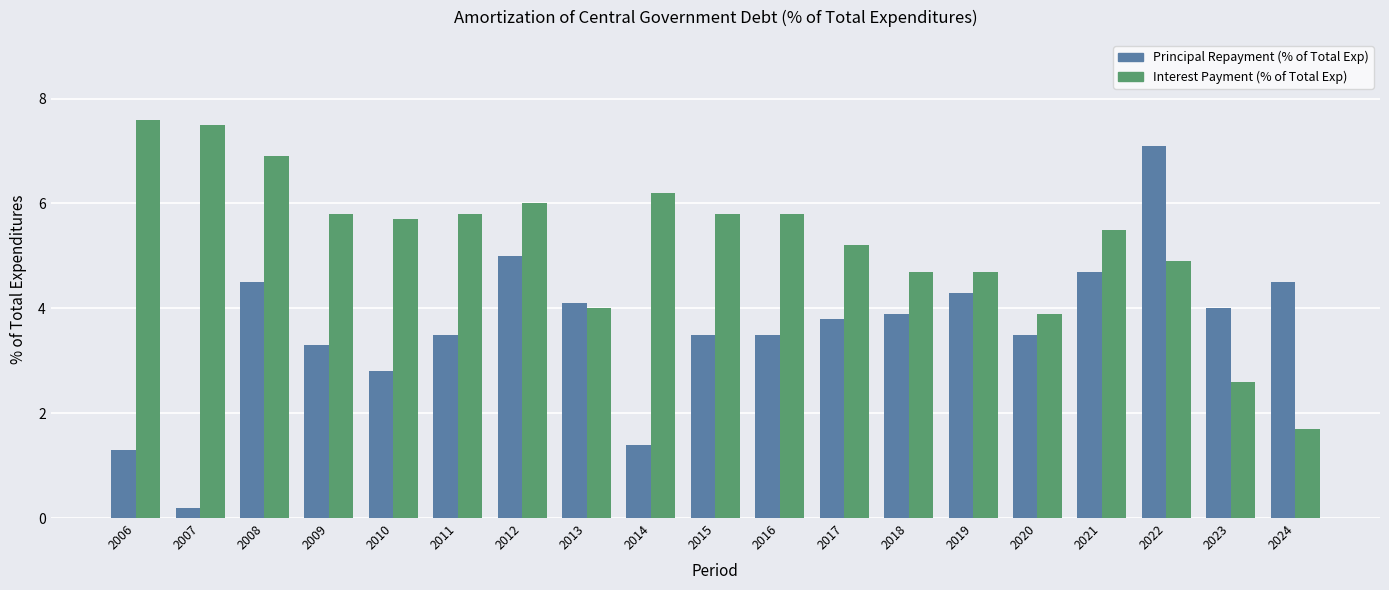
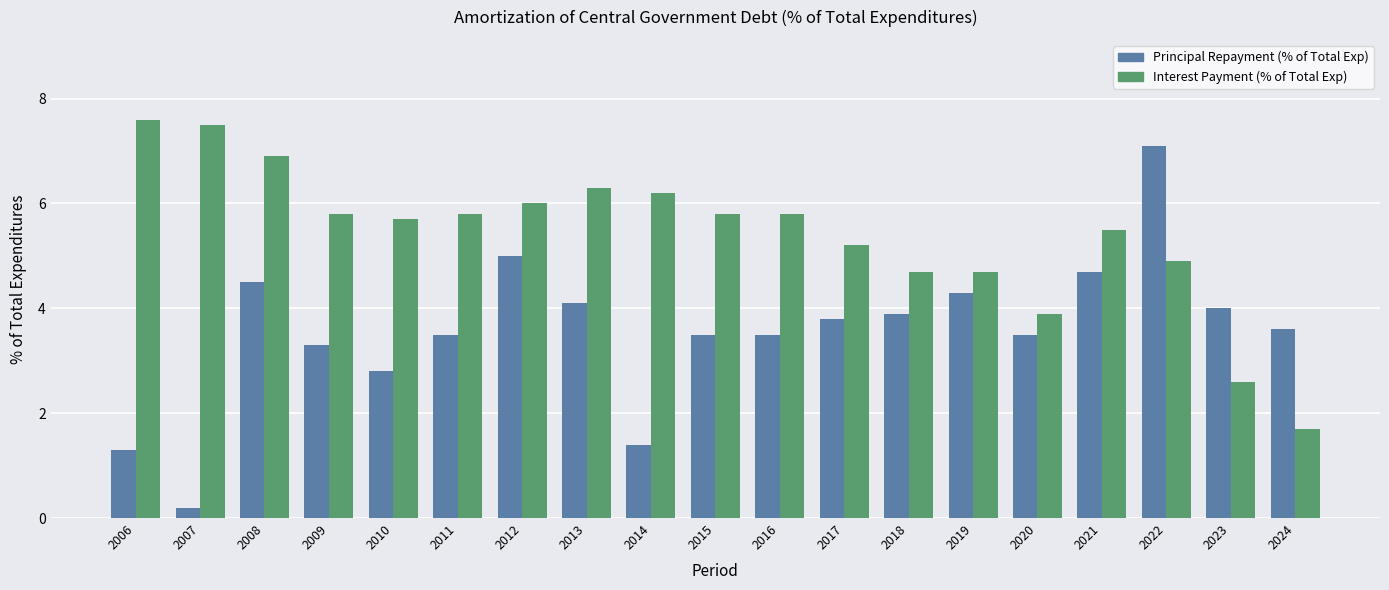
Interest Payment (% of Total Exp), 2013: 4.0 -> 6.3
Principal Repayment (% of Total Exp), 2024: 4.5 -> 3.6
